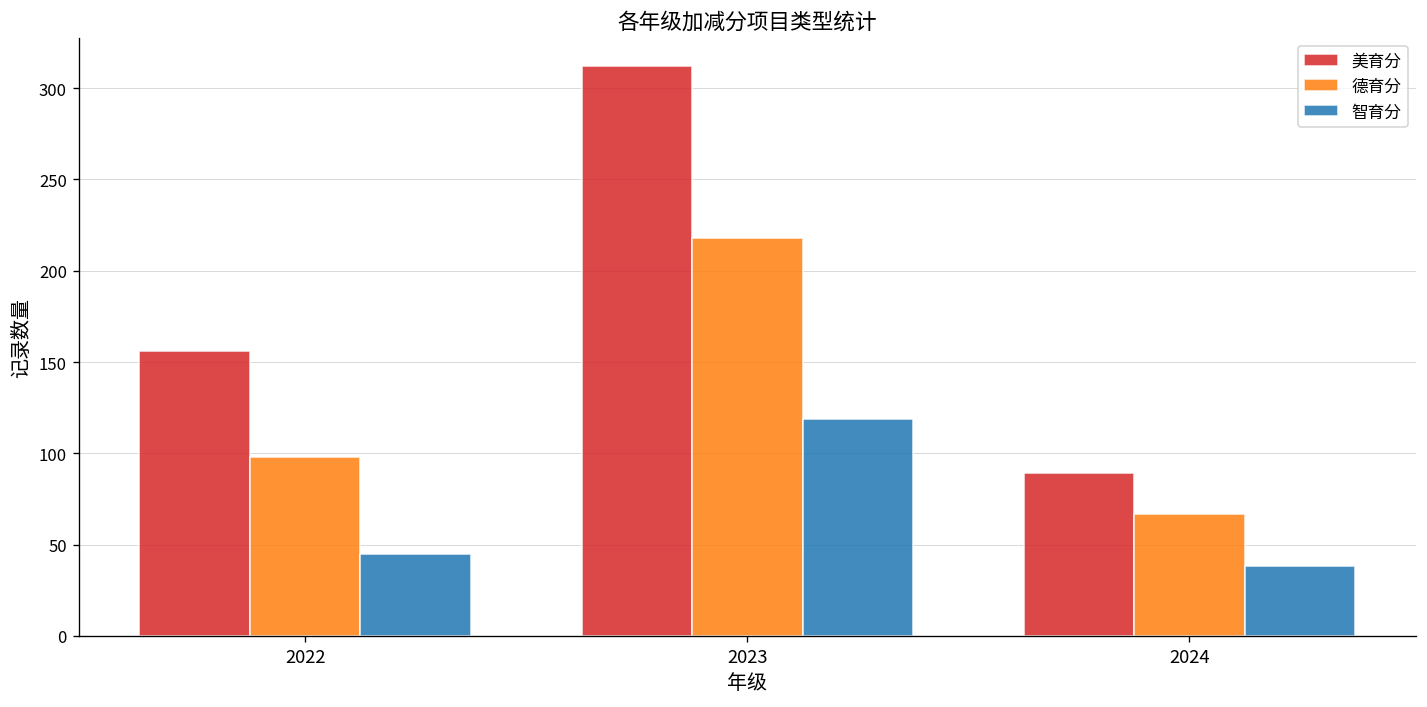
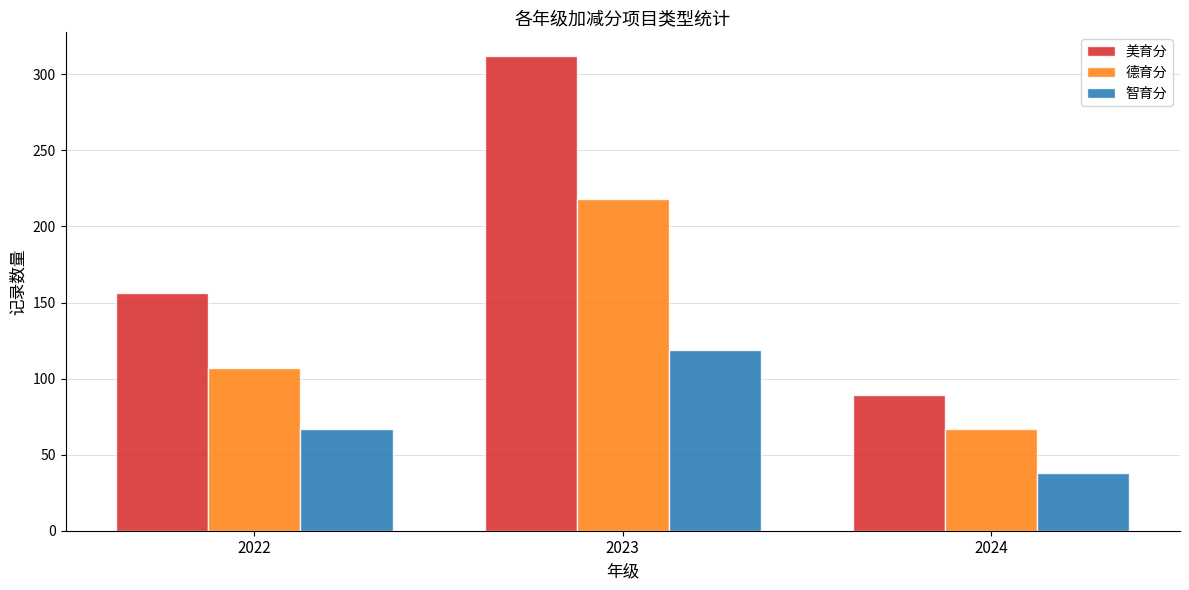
德育分, 2022: 98 -> 107
智育分, 2022: 45 -> 67
